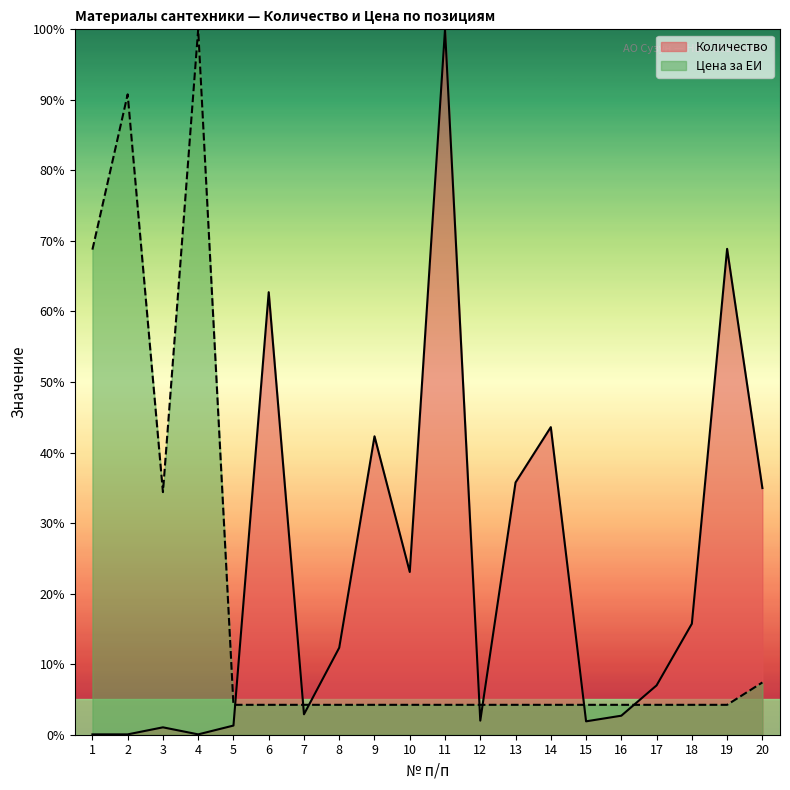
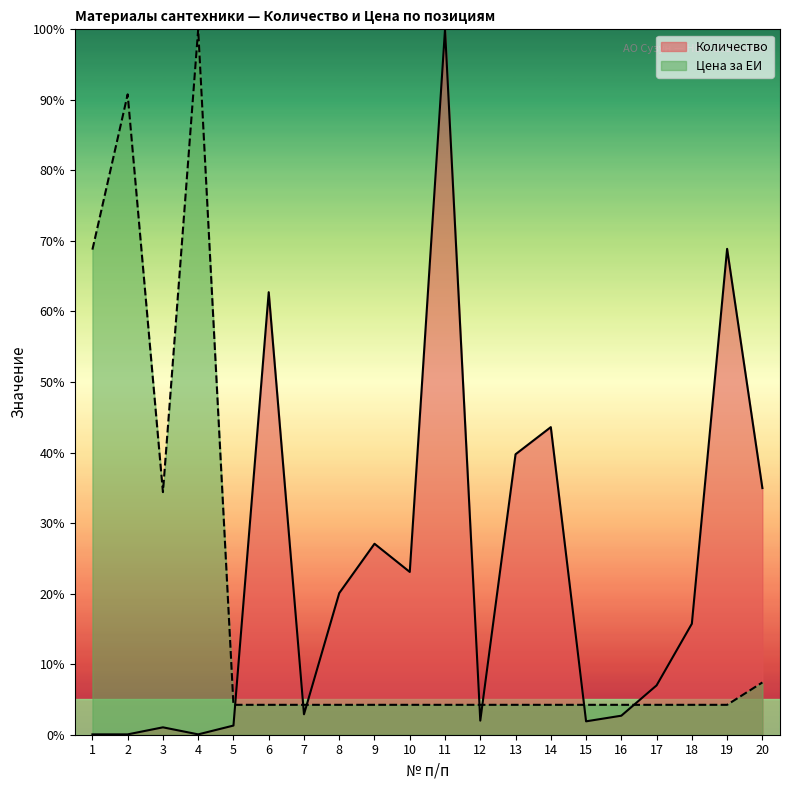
Количество, 8: 12% -> 20%
Количество, 9: 42% -> 27%
Количество, 13: 36% -> 40%
